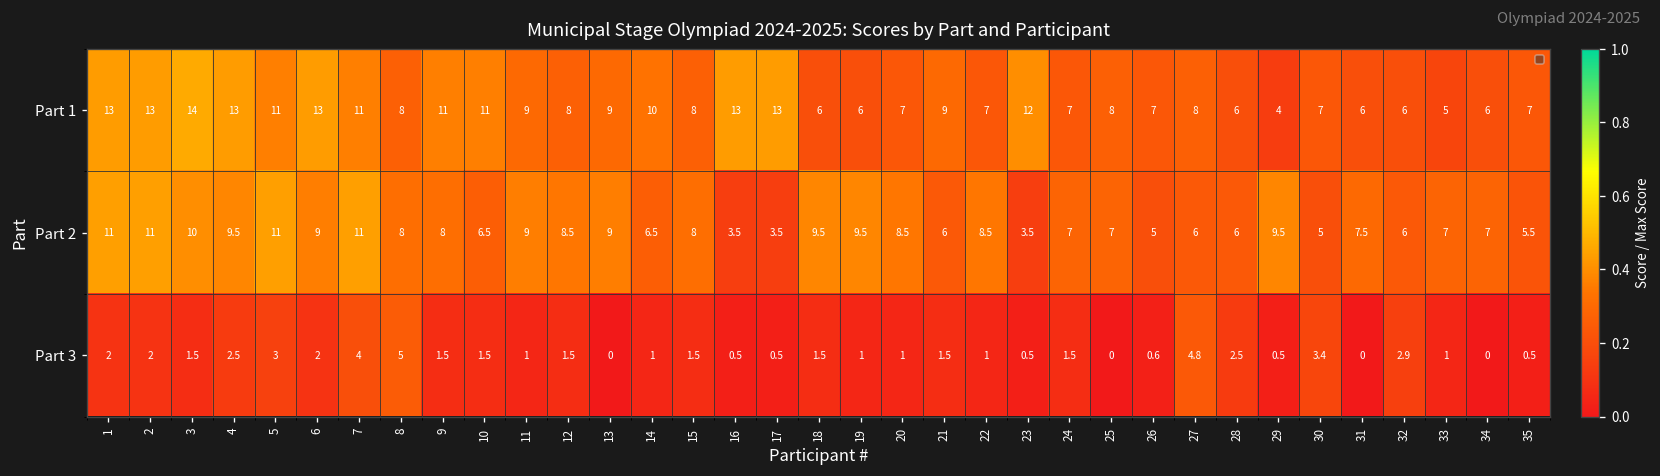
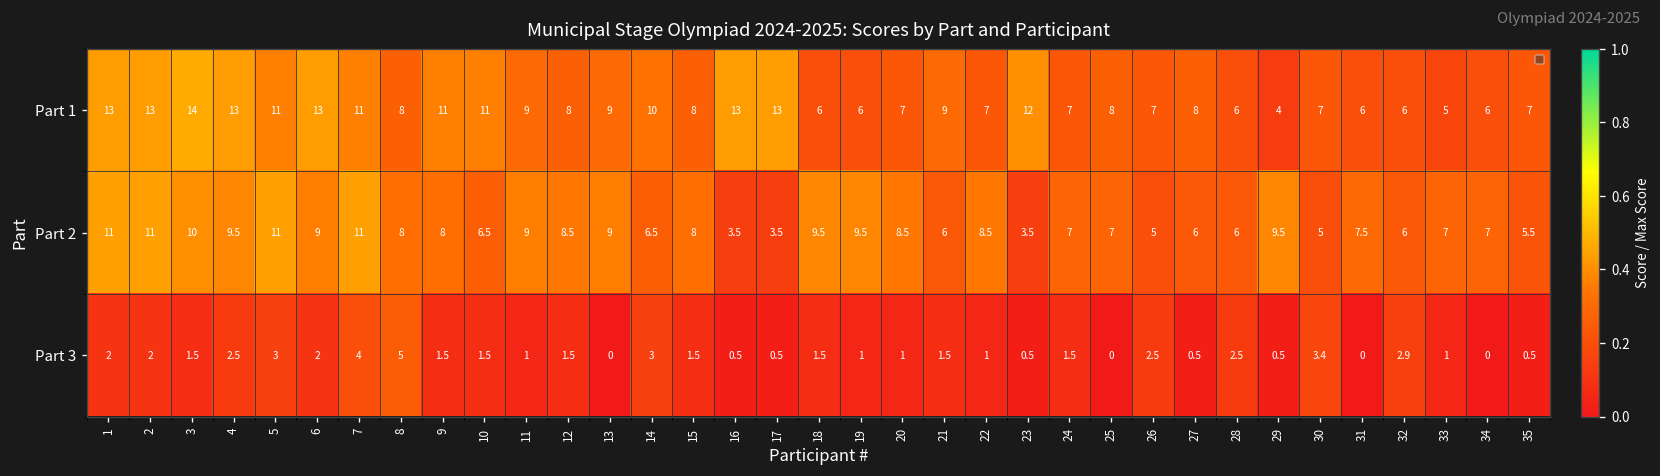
Part 3, 14: 1 -> 3
Part 3, 26: 0.6 -> 2.5
Part 3, 27: 4.8 -> 0.5
